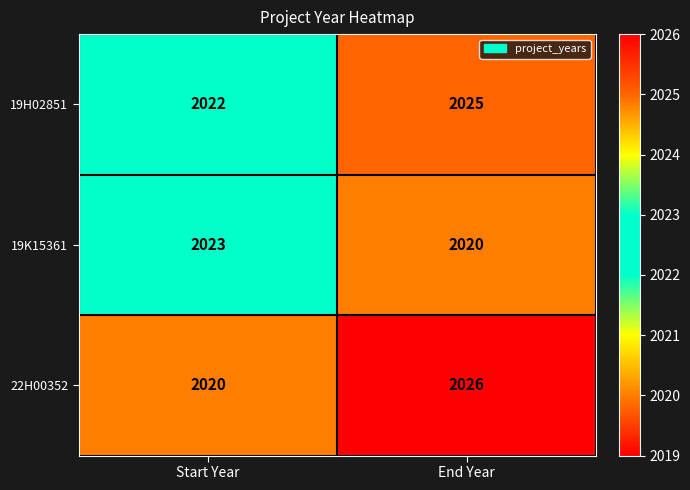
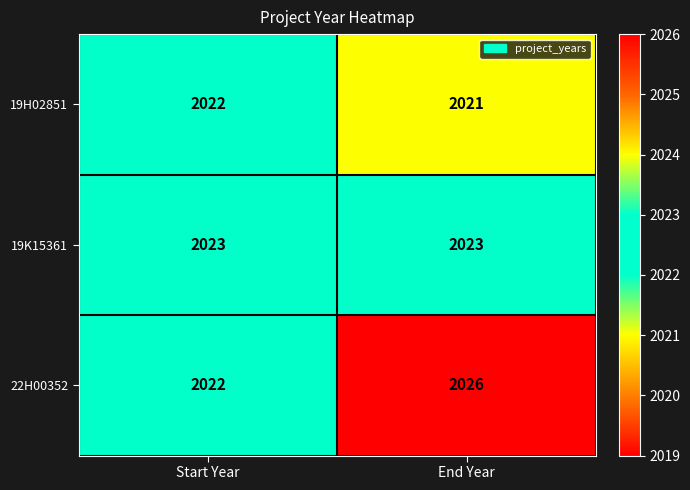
19H02851, End Year: 2025 -> 2021
19K15361, End Year: 2020 -> 2023
22H00352, Start Year: 2020 -> 2022
